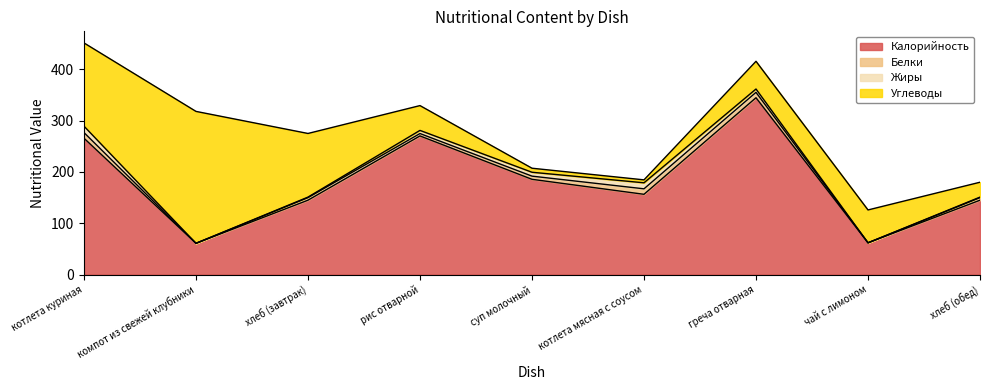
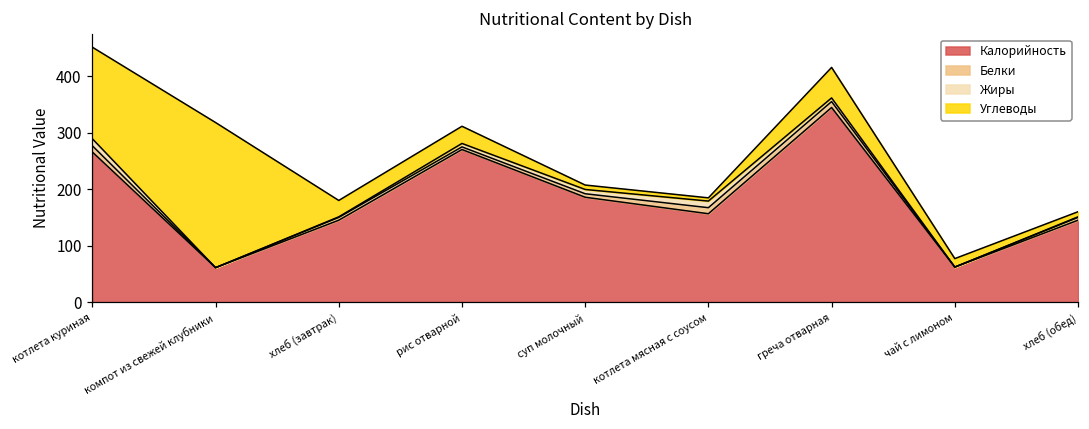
Углеводы, хлеб (завтрак): 120 -> 30
Углеводы, рис отварной: 50 -> 30
Углеводы, чай с лимоном: 60 -> 20
Углеводы, хлеб (обед): 30 -> 10
